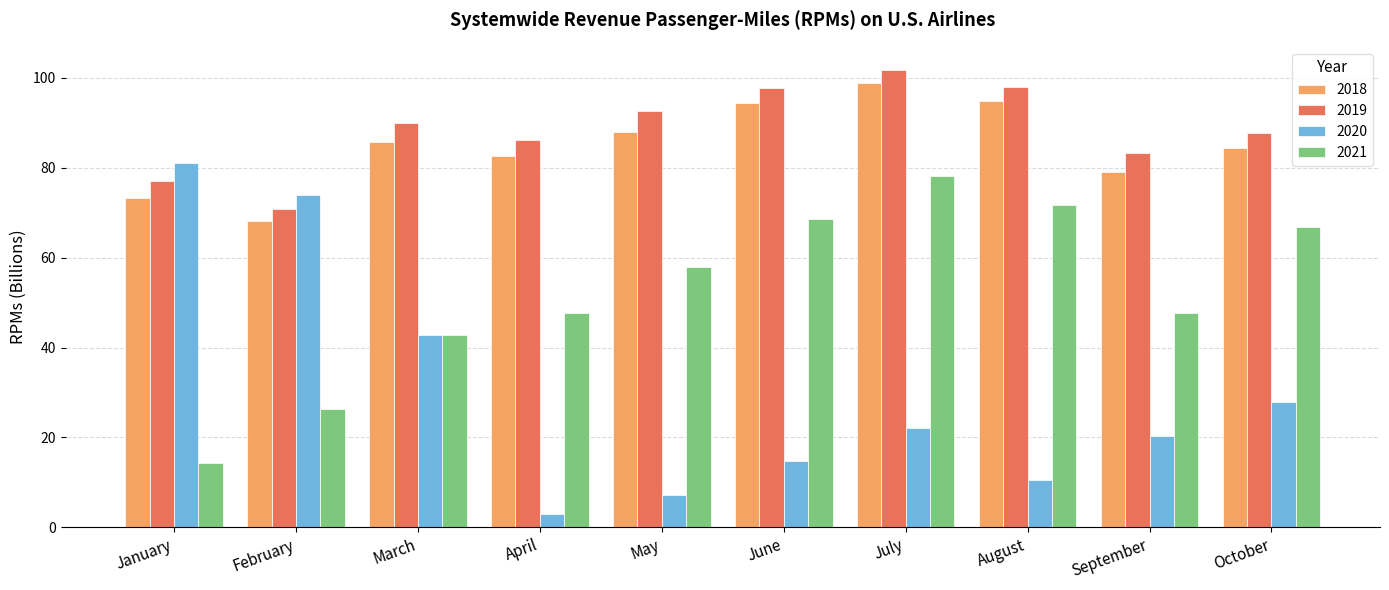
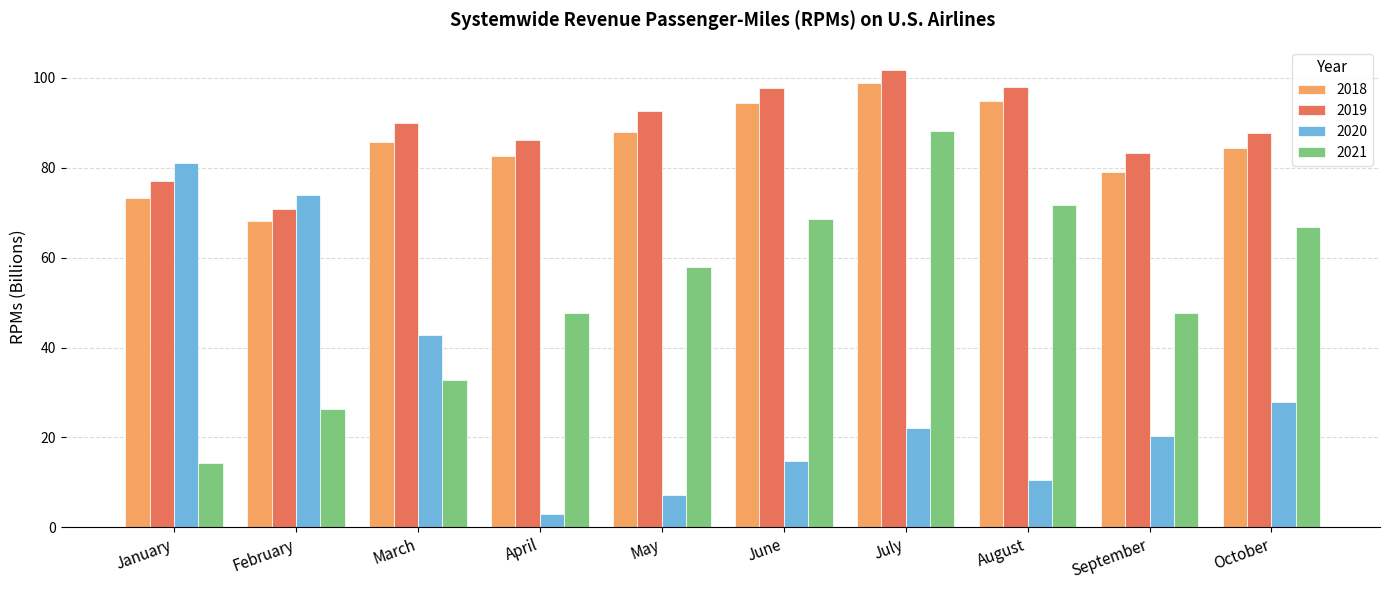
2021, March: 43 -> 33
2021, July: 78 -> 88
